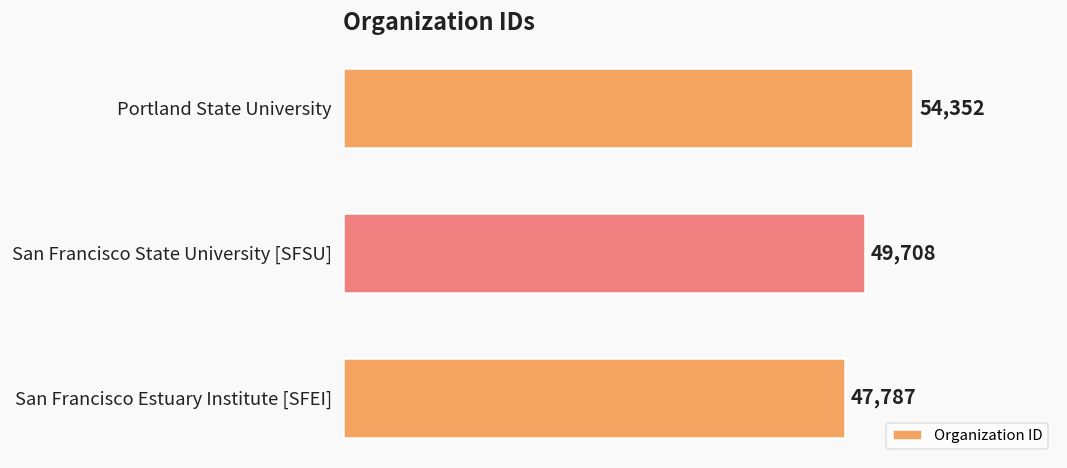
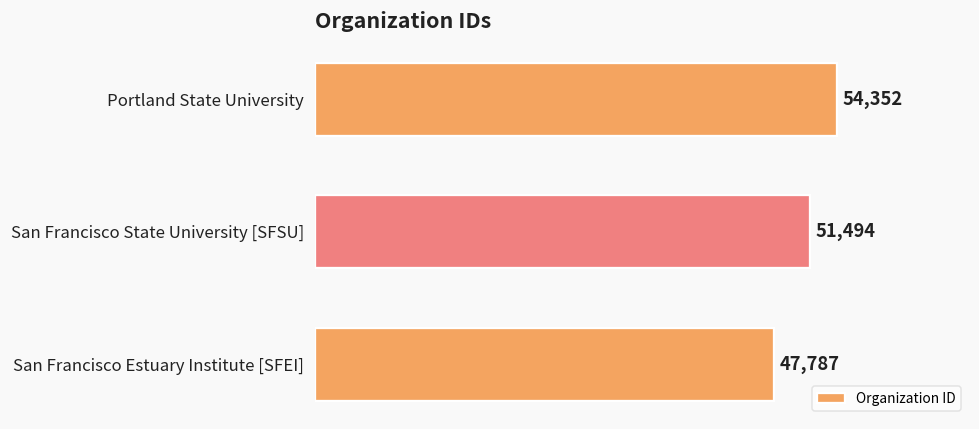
San Francisco State University [SFSU]: 49,708 -> 51,494
